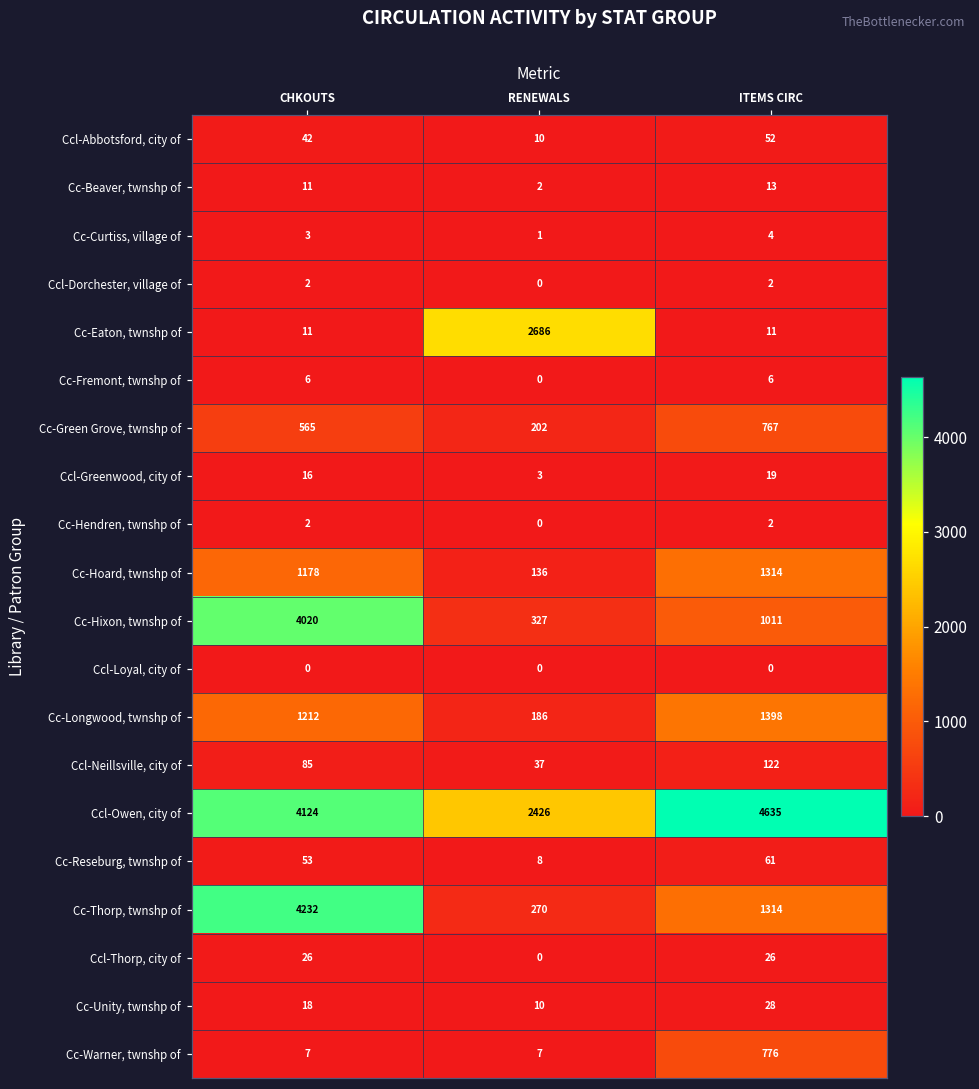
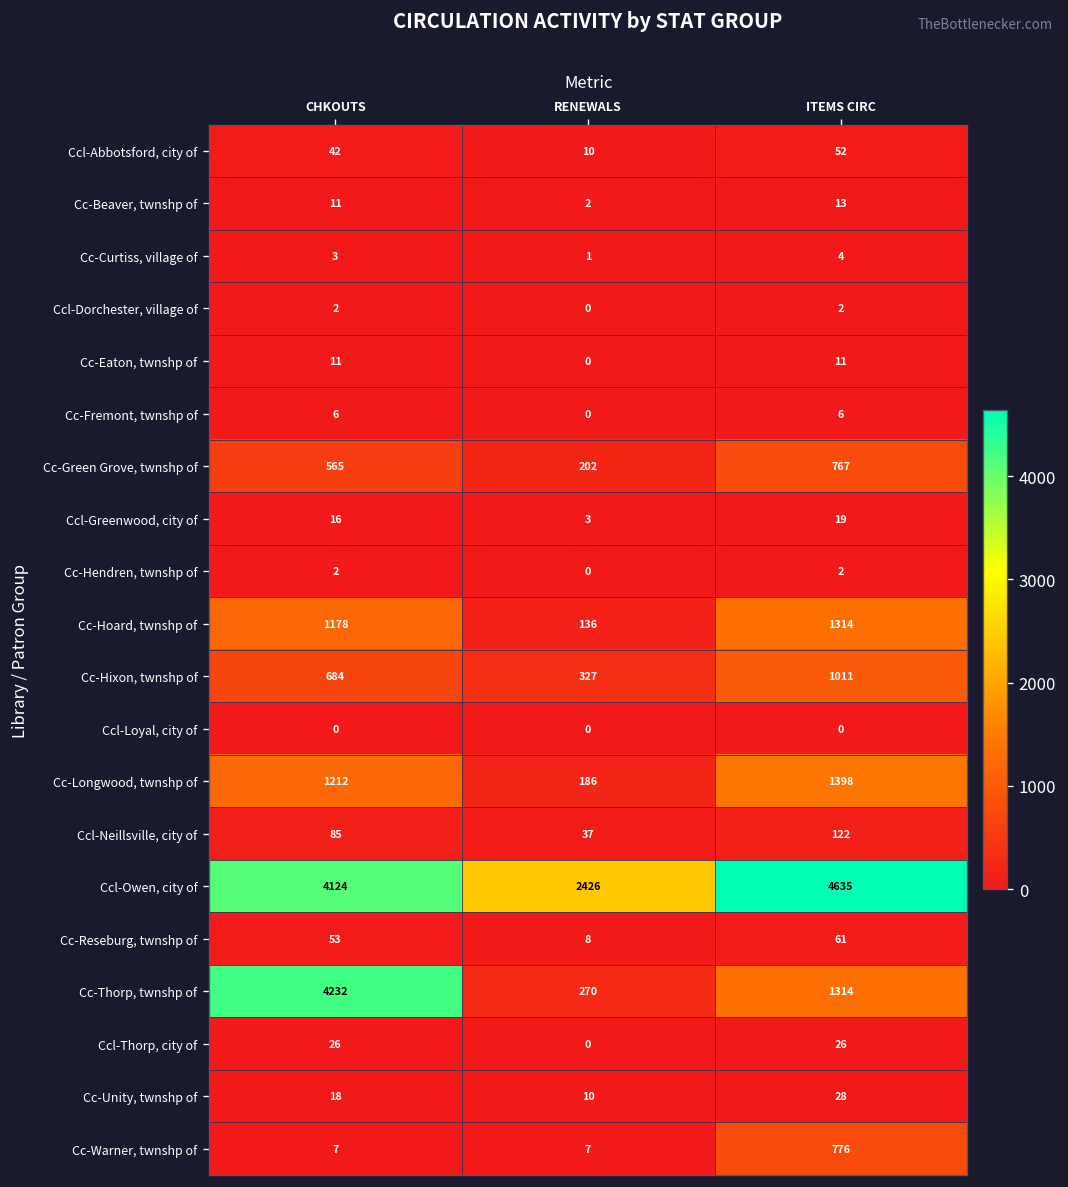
Cc-Eaton, twnshp of, RENEWALS: 2686 -> 0
Cc-Hixon, twnshp of, CHKOUTS: 4020 -> 684
